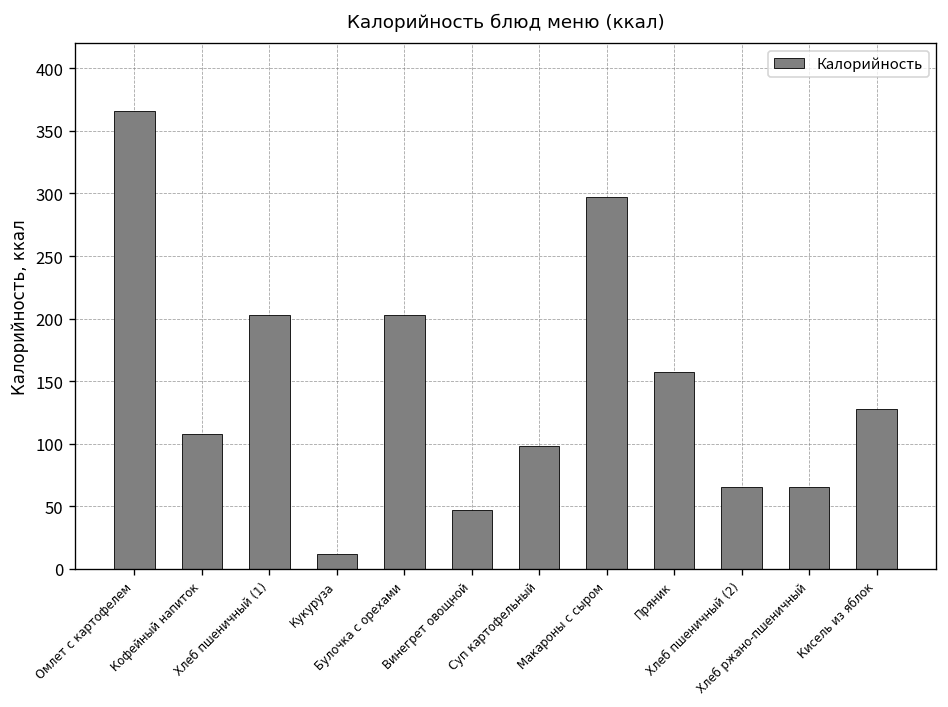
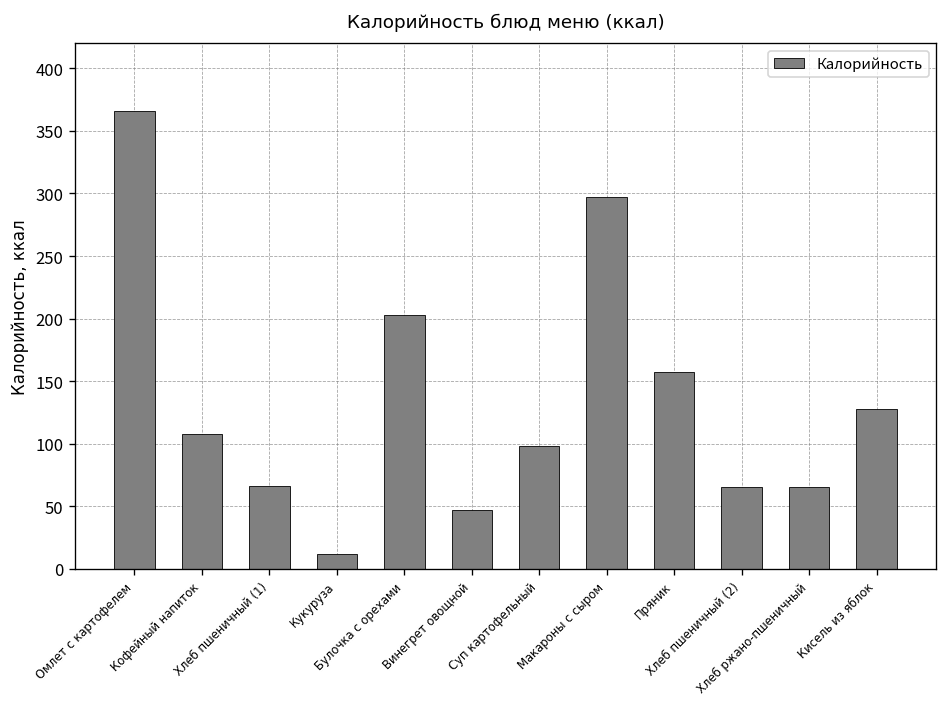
Хлеб пшеничный (1): 203 -> 66
